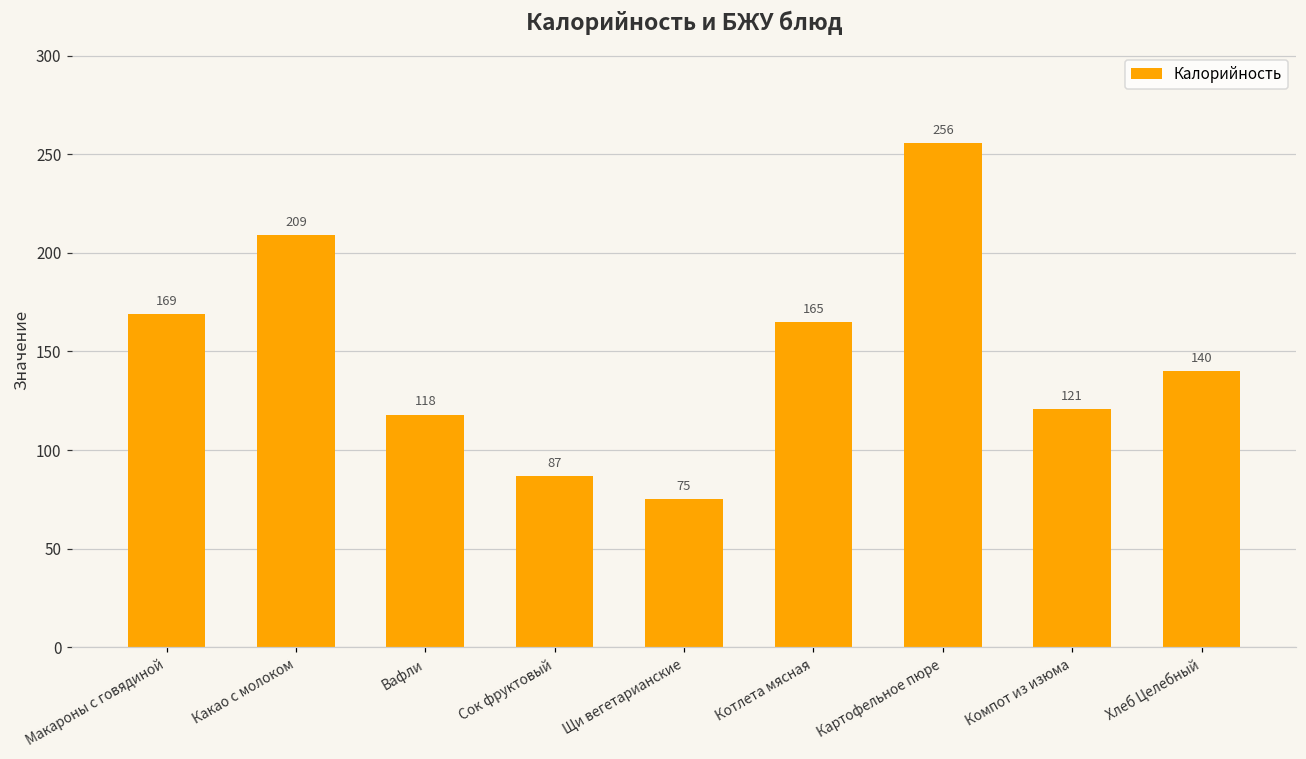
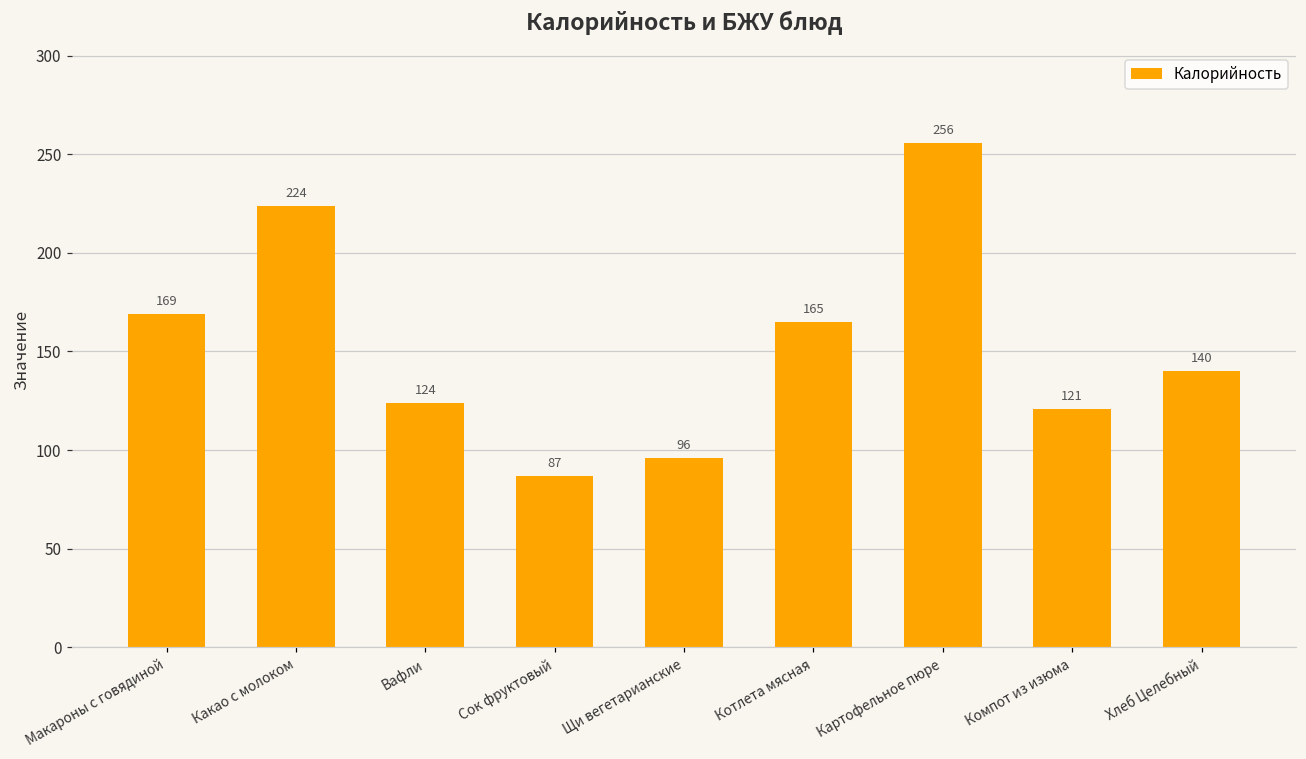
Какао с молоком: 209 -> 224
Вафли: 118 -> 124
Щи вегетарианские: 75 -> 96
